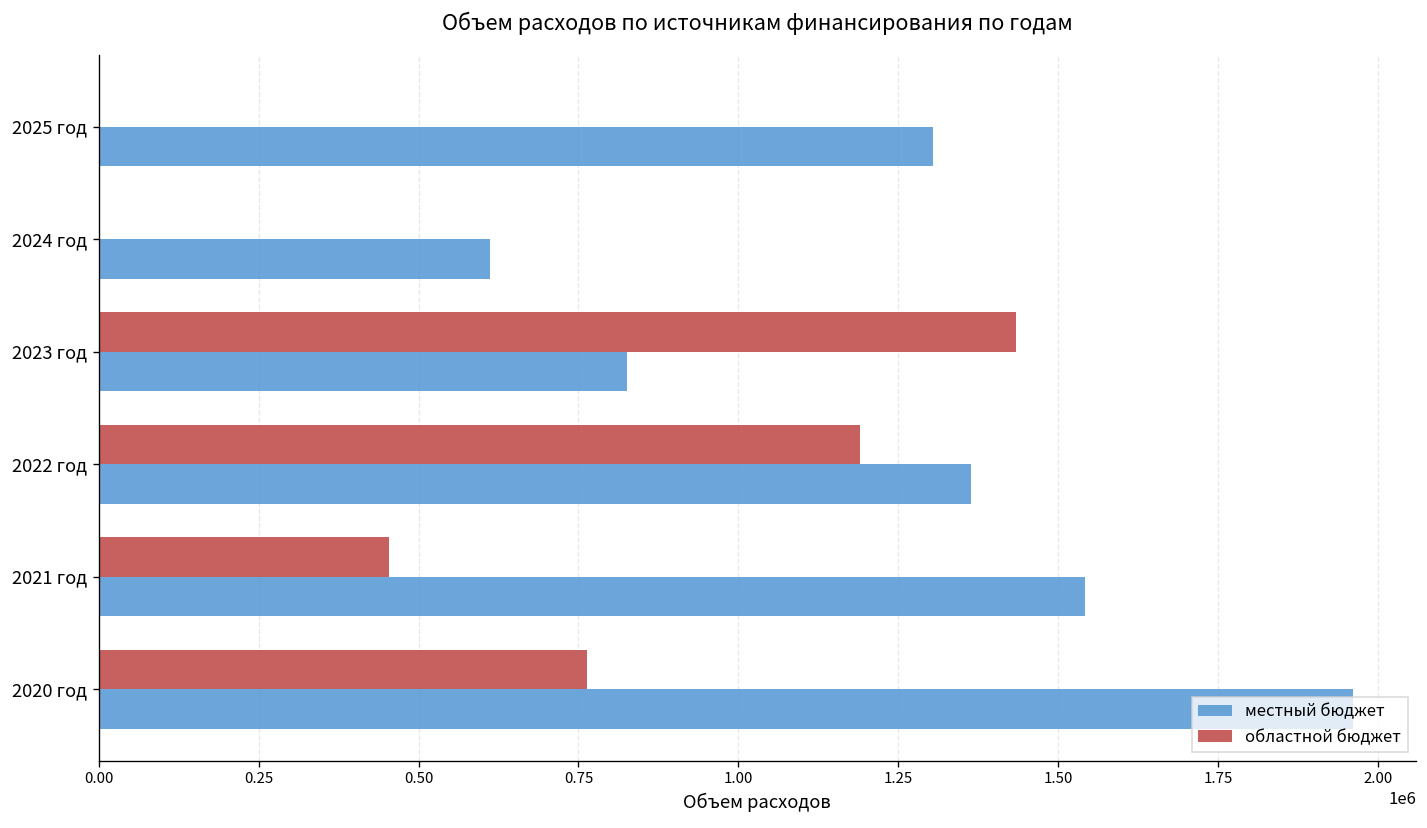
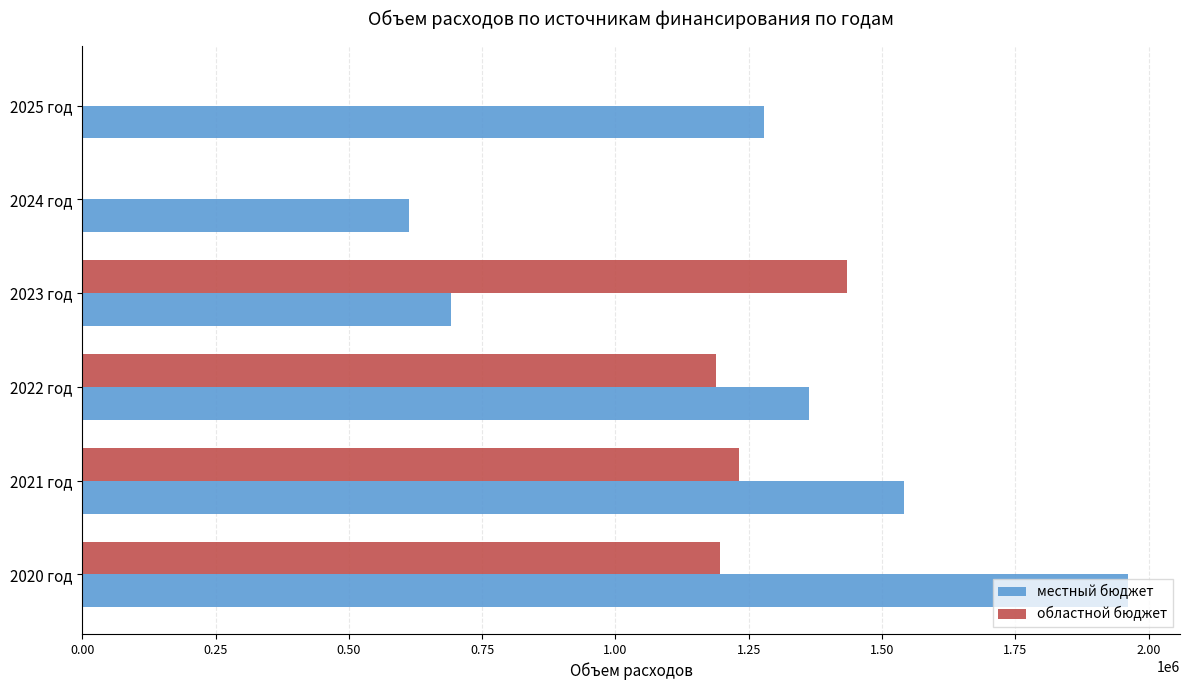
местный бюджет, 2025 год: 1300000 -> 1280000
местный бюджет, 2023 год: 830000 -> 690000
областной бюджет, 2021 год: 450000 -> 1230000
областной бюджет, 2020 год: 760000 -> 1200000
